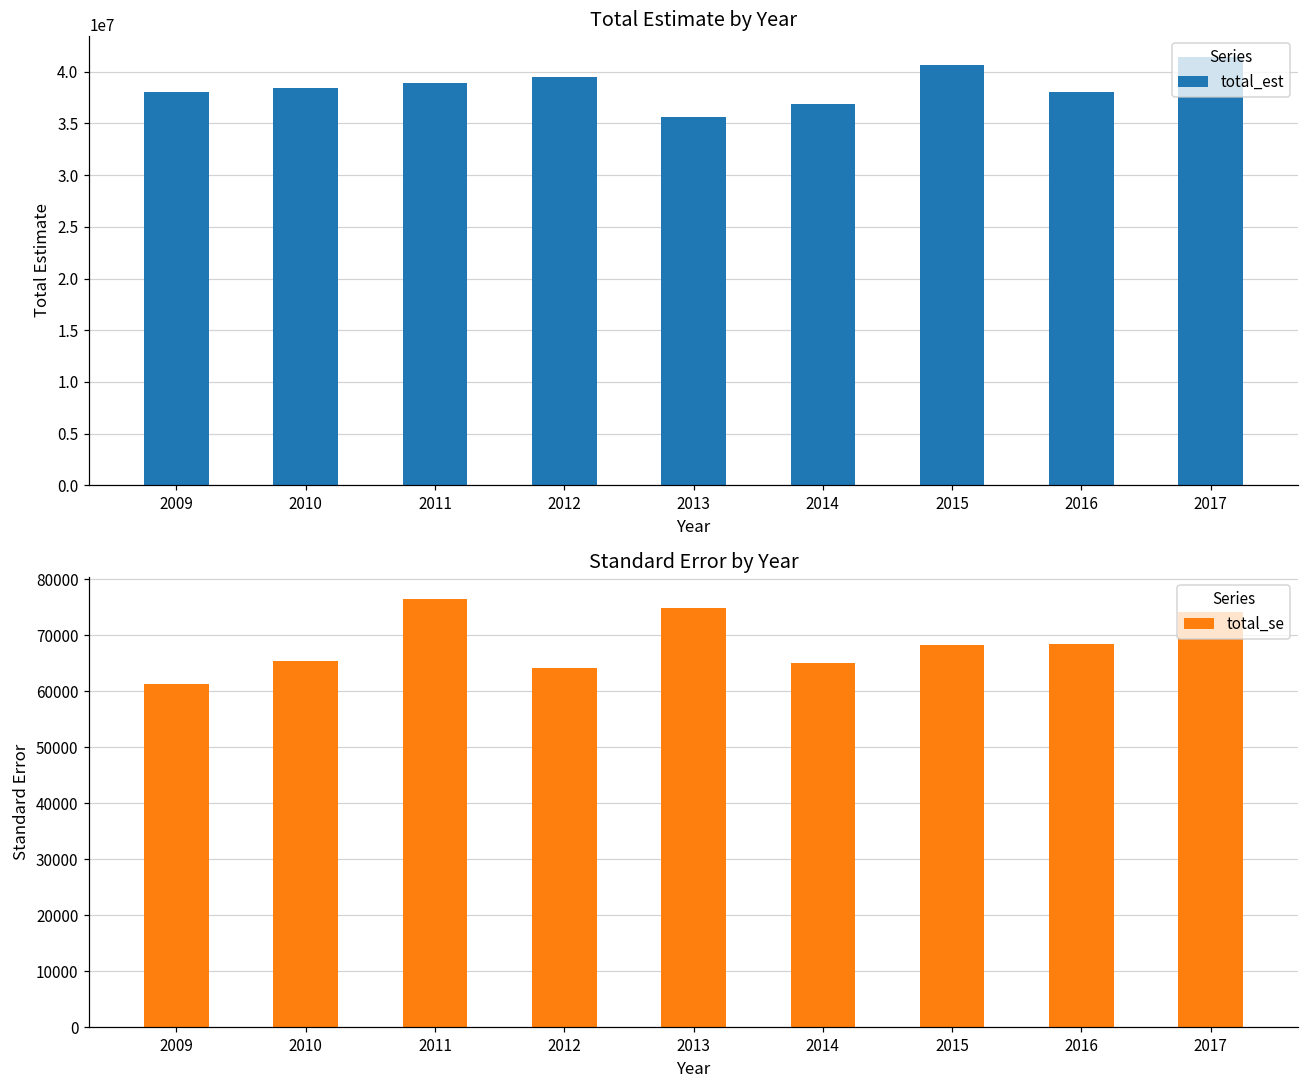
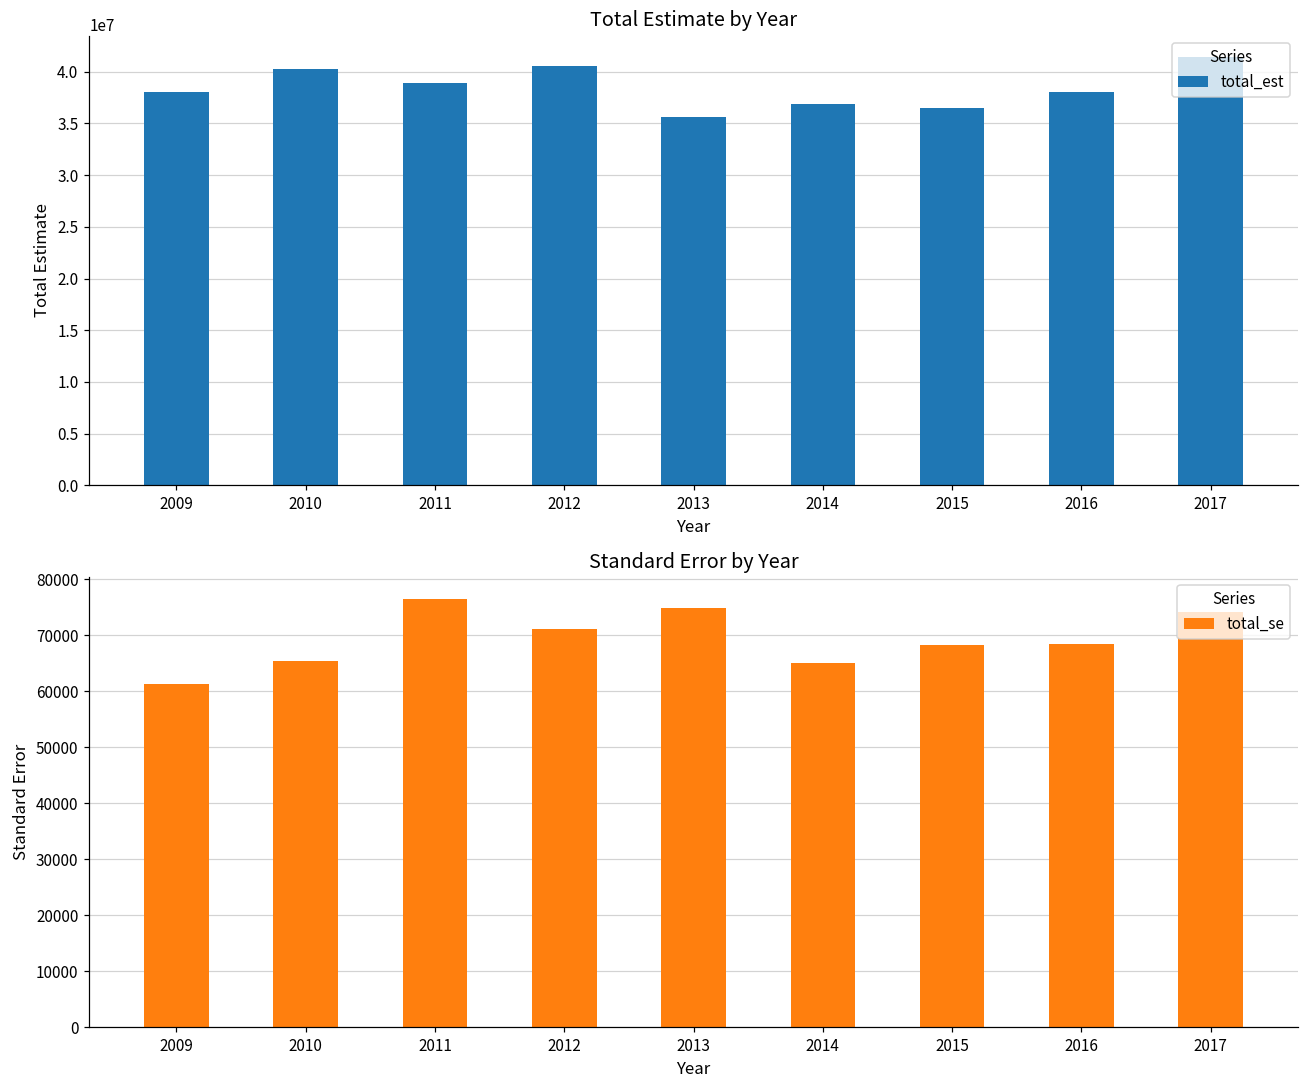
Total Estimate by Year, 2010: 38000000 -> 40000000
Total Estimate by Year, 2012: 39000000 -> 41000000
Total Estimate by Year, 2015: 41000000 -> 37000000
Standard Error by Year, 2012: 64000 -> 71000
